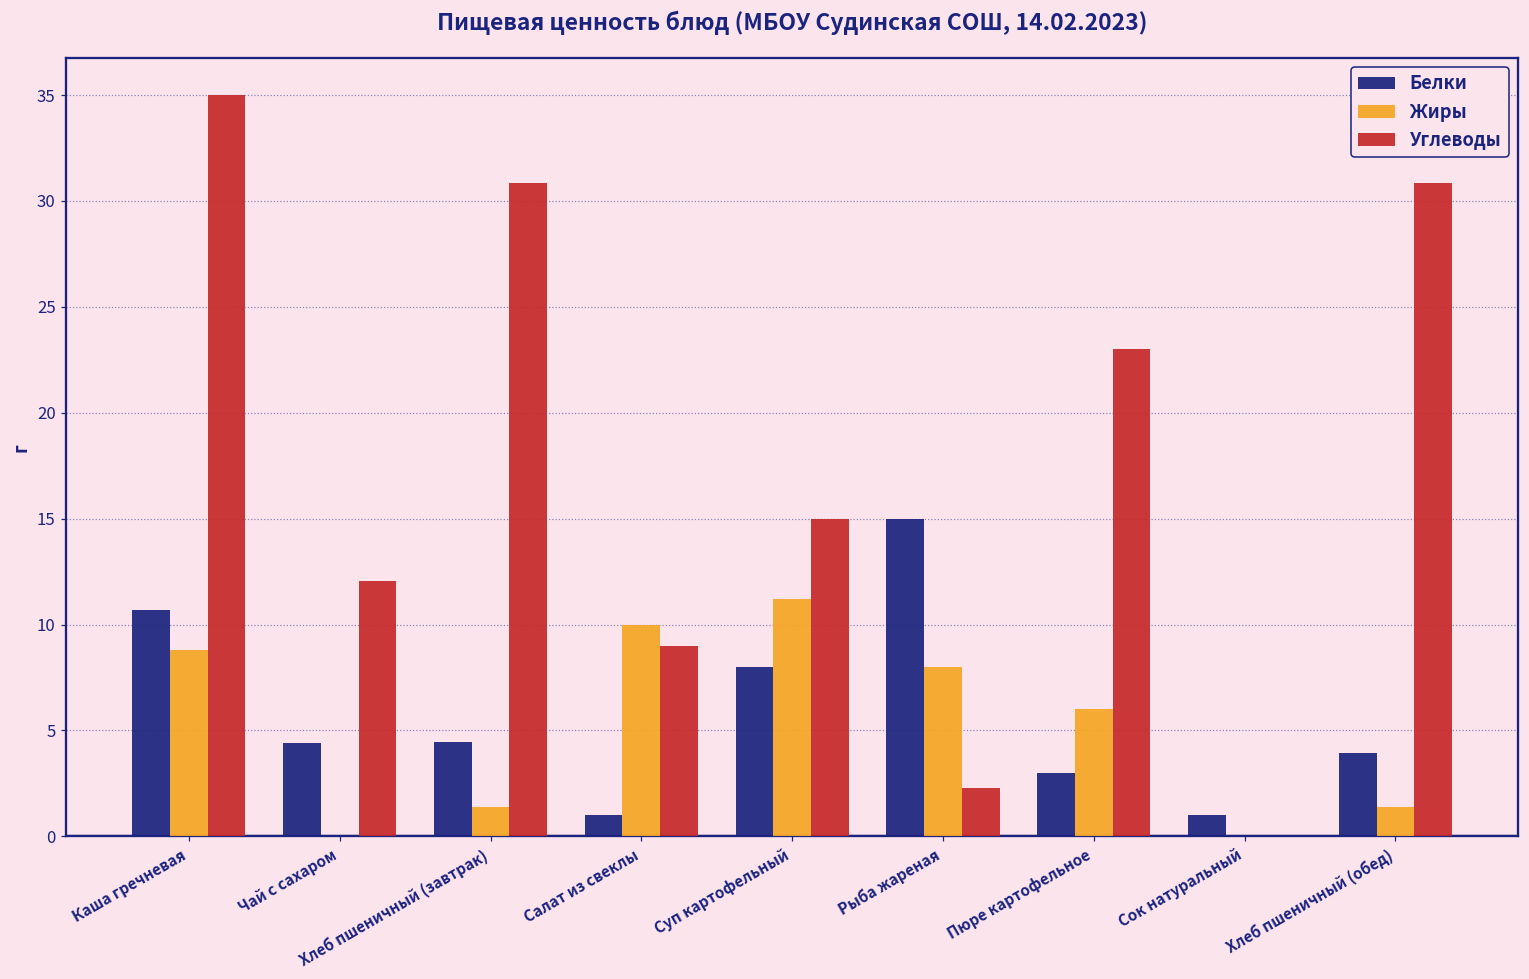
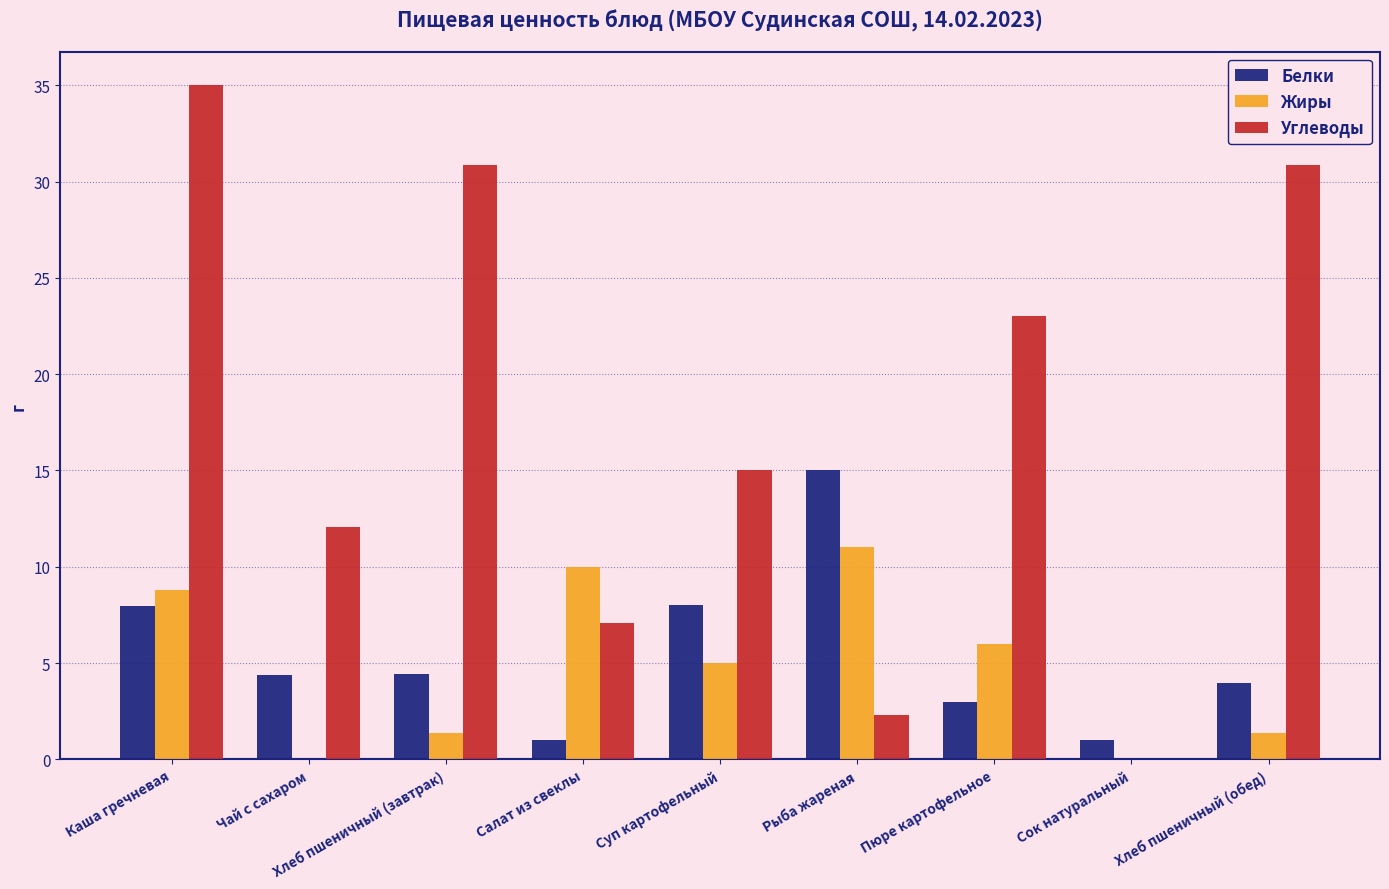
Белки, Каша гречневая: 10.7 -> 7.9
Углеводы, Салат из свеклы: 9.0 -> 7.1
Жиры, Суп картофельный: 11.2 -> 5.0
Жиры, Рыба жареная: 8 -> 11
